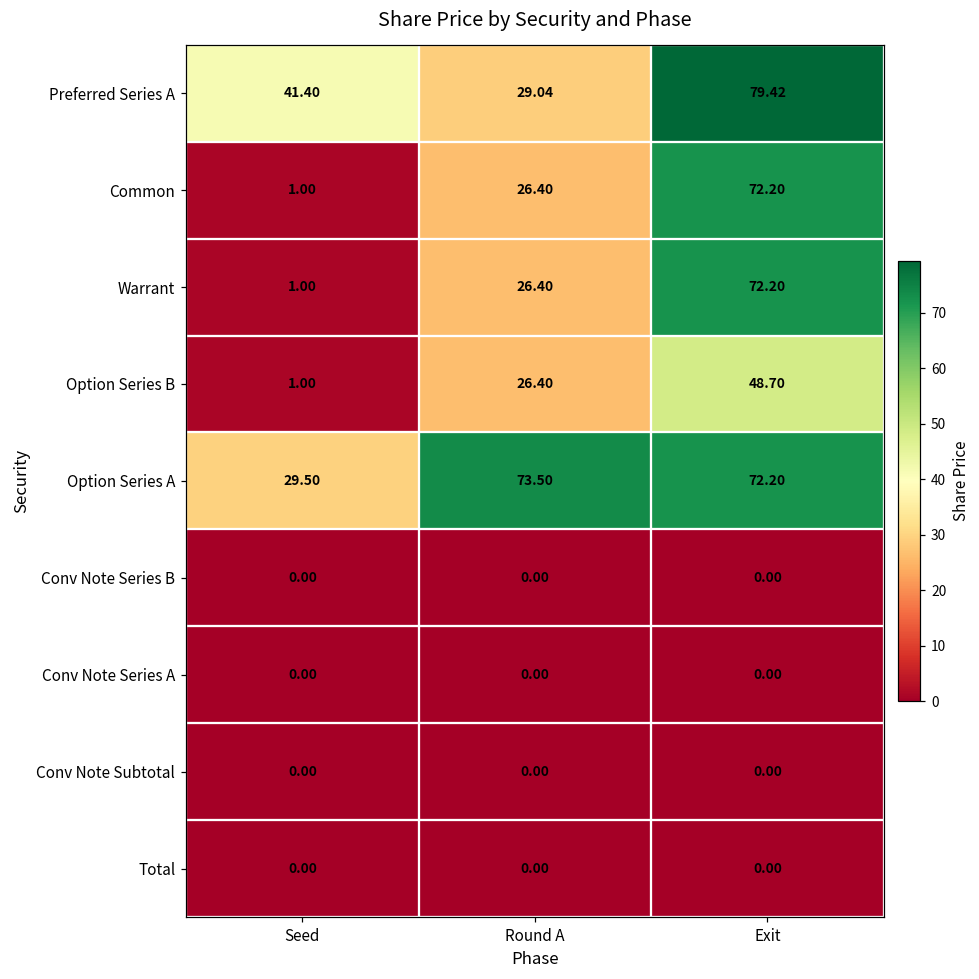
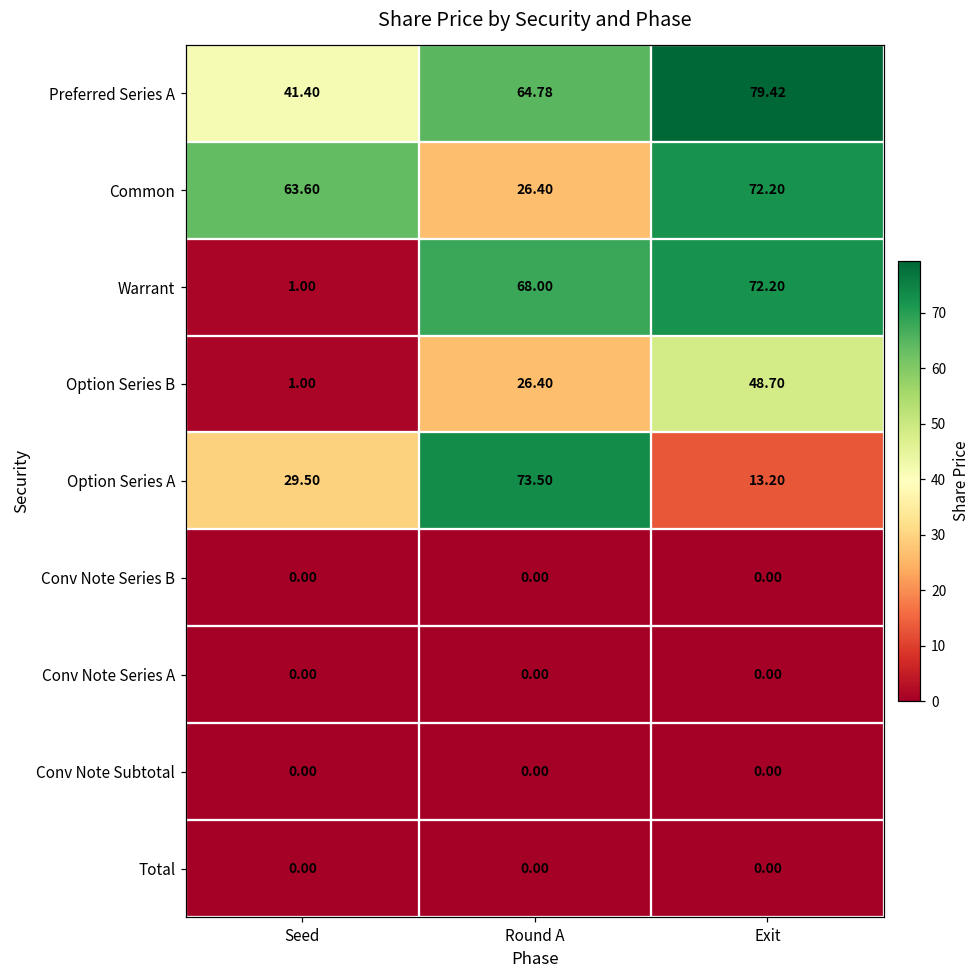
Preferred Series A, Round A: 29.04 -> 64.78
Common, Seed: 1.00 -> 63.60
Warrant, Round A: 26.40 -> 68.00
Option Series A, Exit: 72.20 -> 13.20
